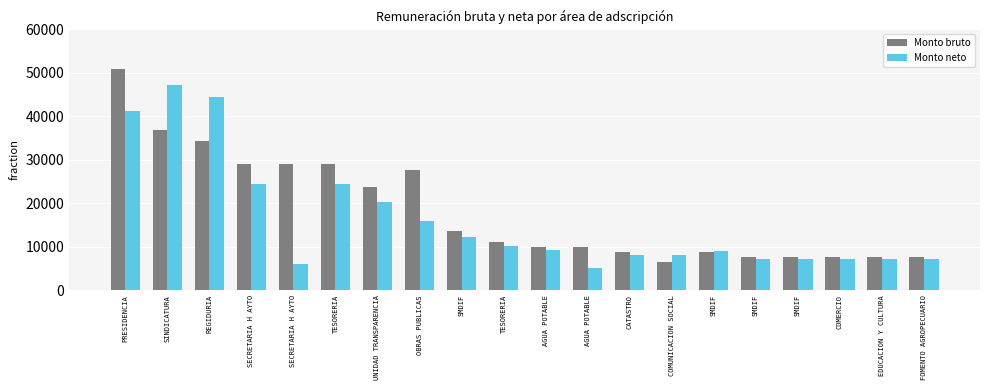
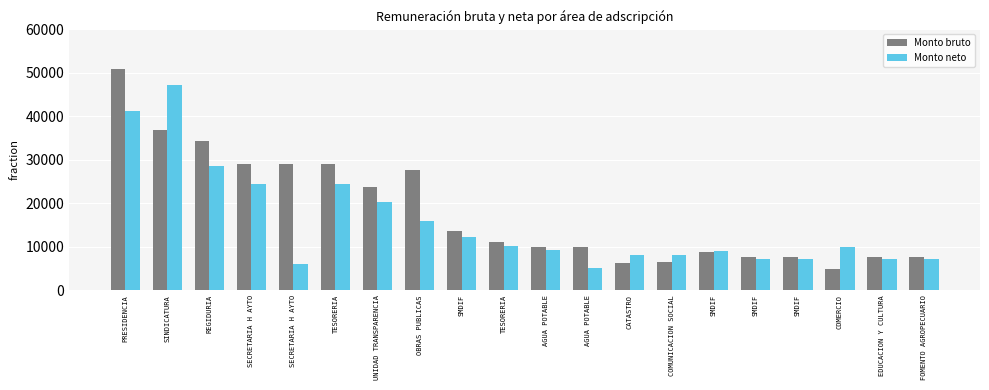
Monto neto, REGIDURIA: 44000 -> 28000
Monto bruto, CATASTRO: 9000 -> 6000
Monto bruto, COMERCIO: 8000 -> 5000
Monto neto, COMERCIO: 7000 -> 10000
